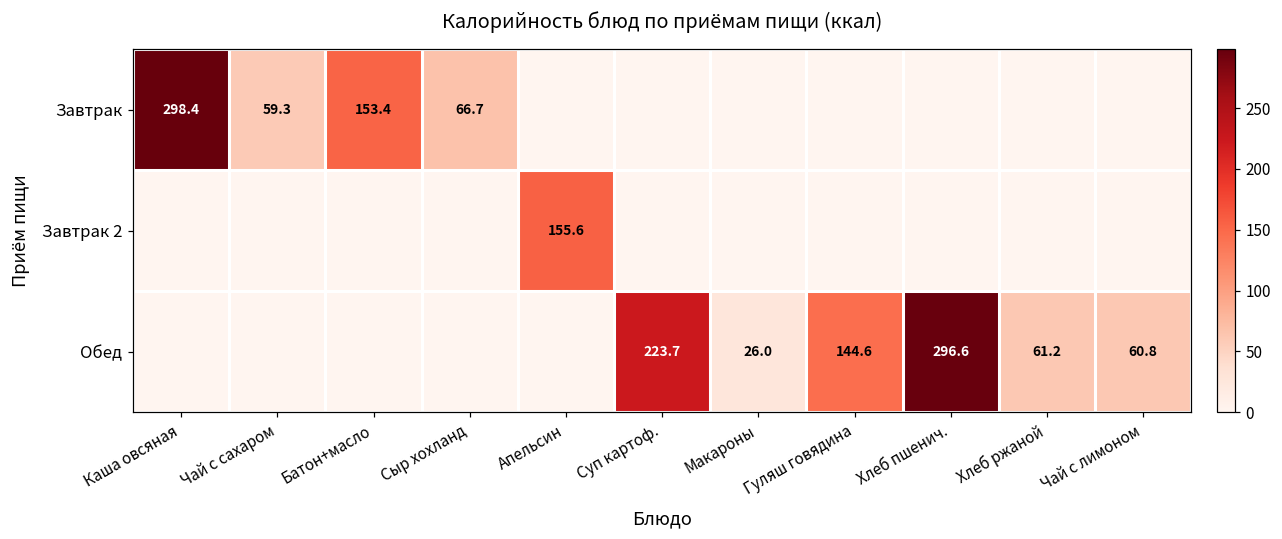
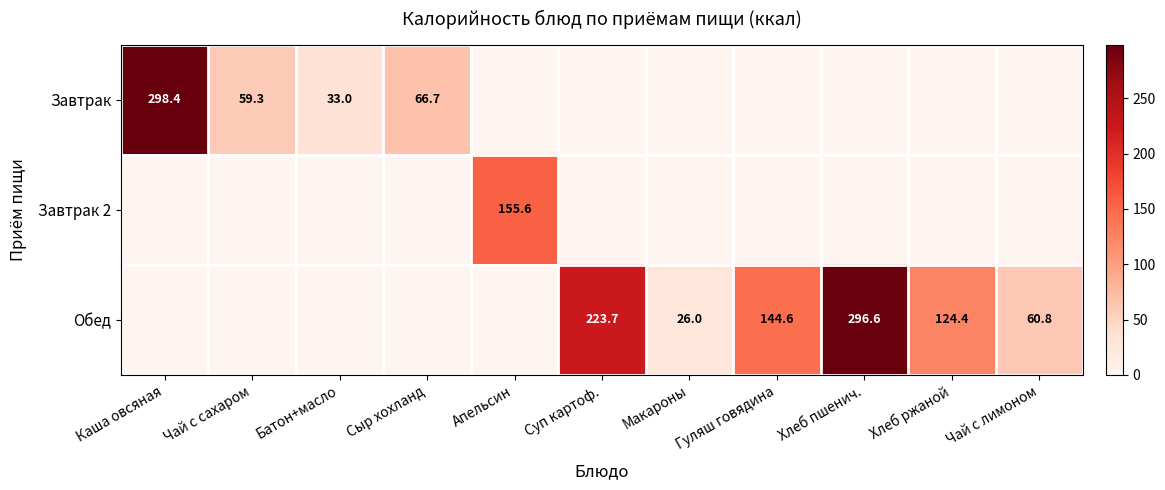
Завтрак, Батон+масло: 153.4 -> 33.0
Обед, Хлеб ржаной: 61.2 -> 124.4
